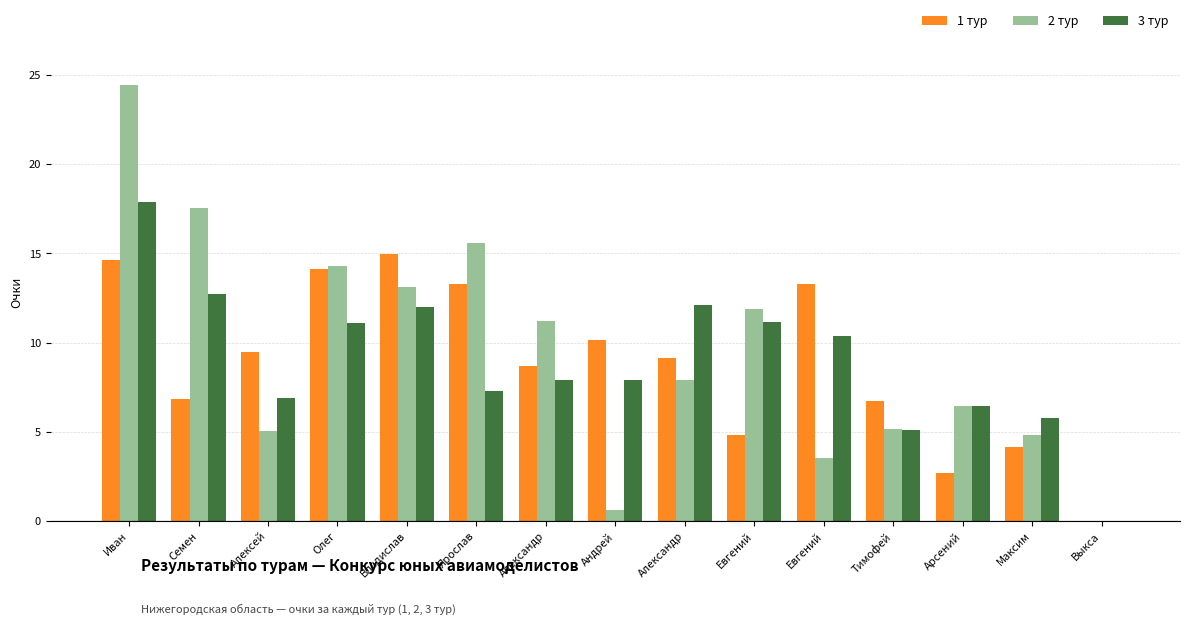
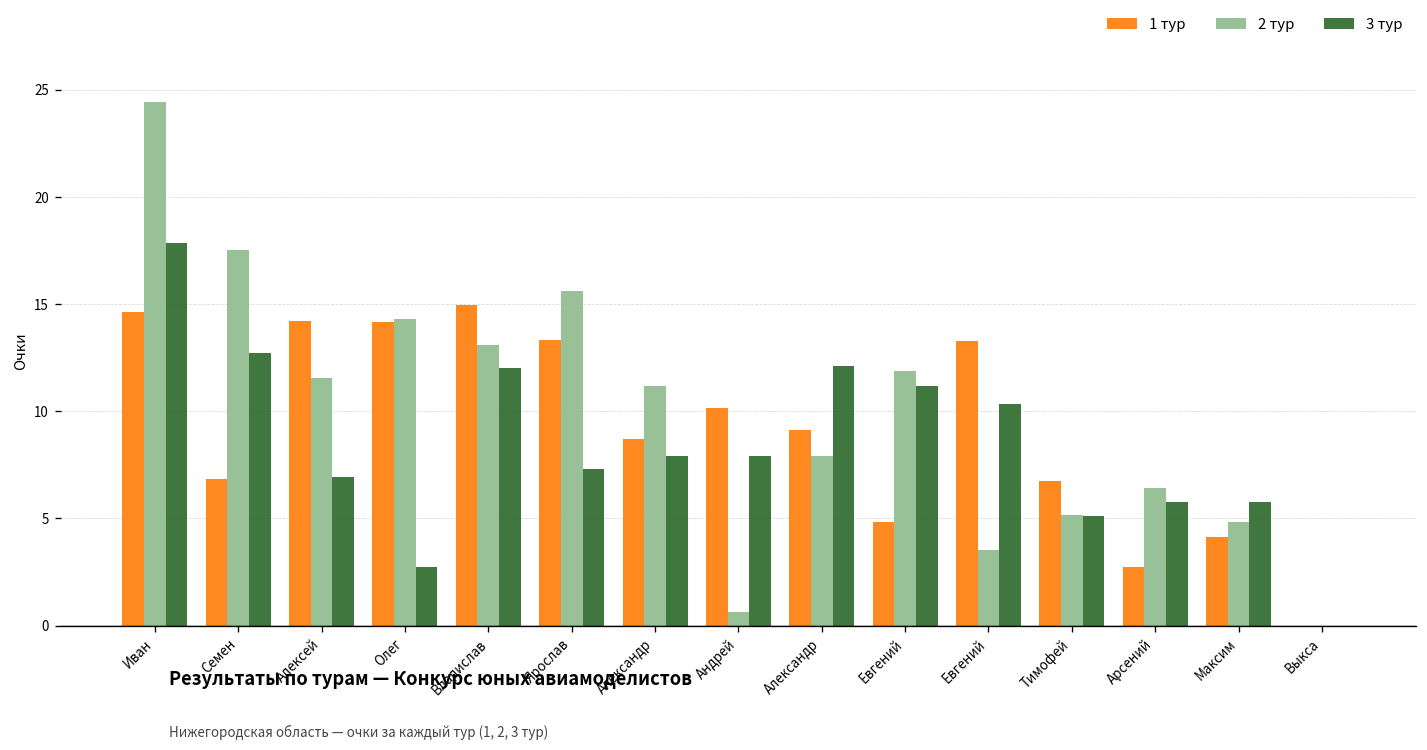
1 тур, Алексей: 9.5 -> 14.2
2 тур, Алексей: 5.1 -> 11.6
3 тур, Олег: 11.1 -> 2.7
3 тур, Арсений: 6.5 -> 5.8
